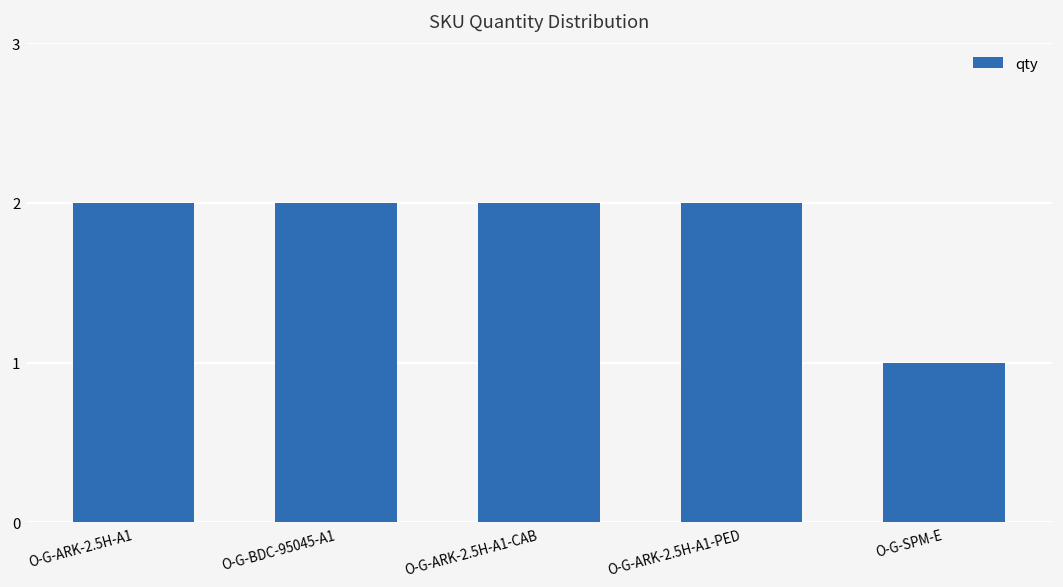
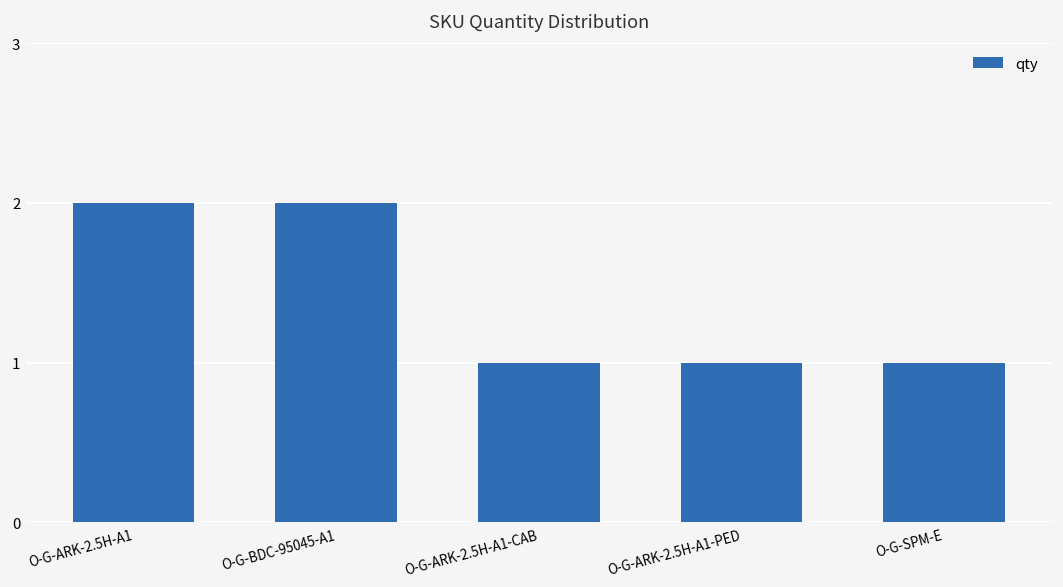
O-G-ARK-2.5H-A1-CAB: 2 -> 1
O-G-ARK-2.5H-A1-PED: 2 -> 1
